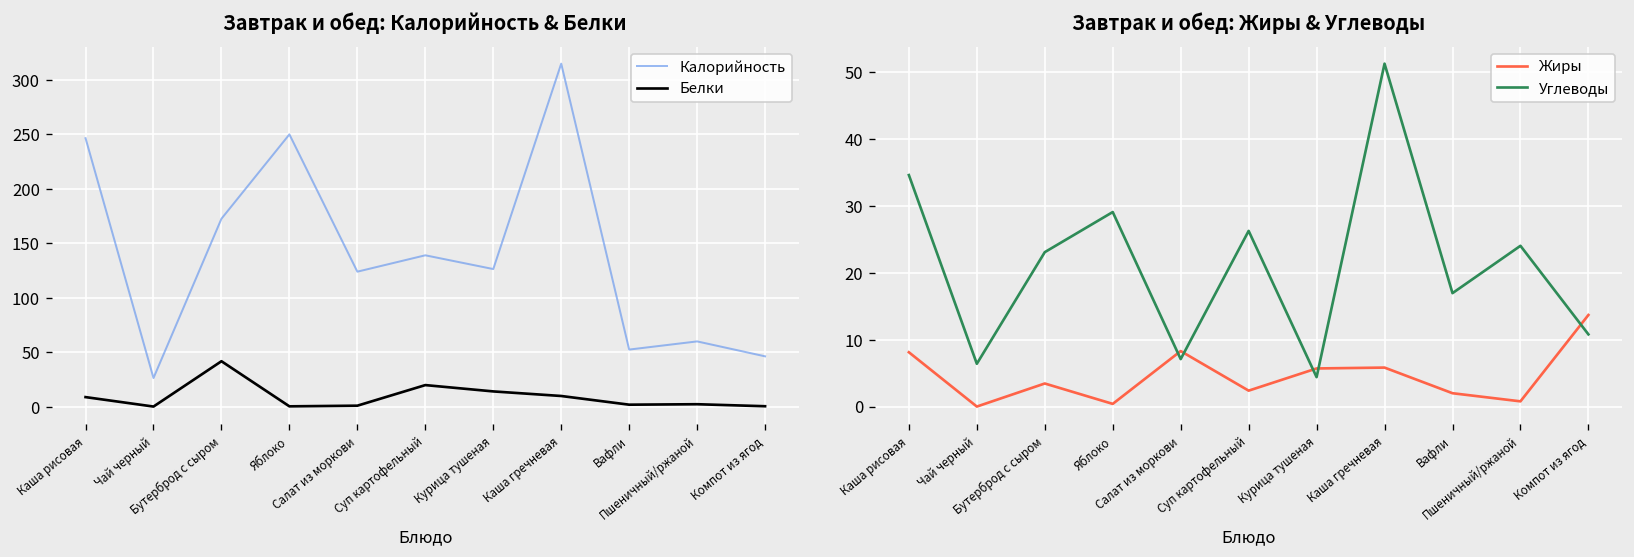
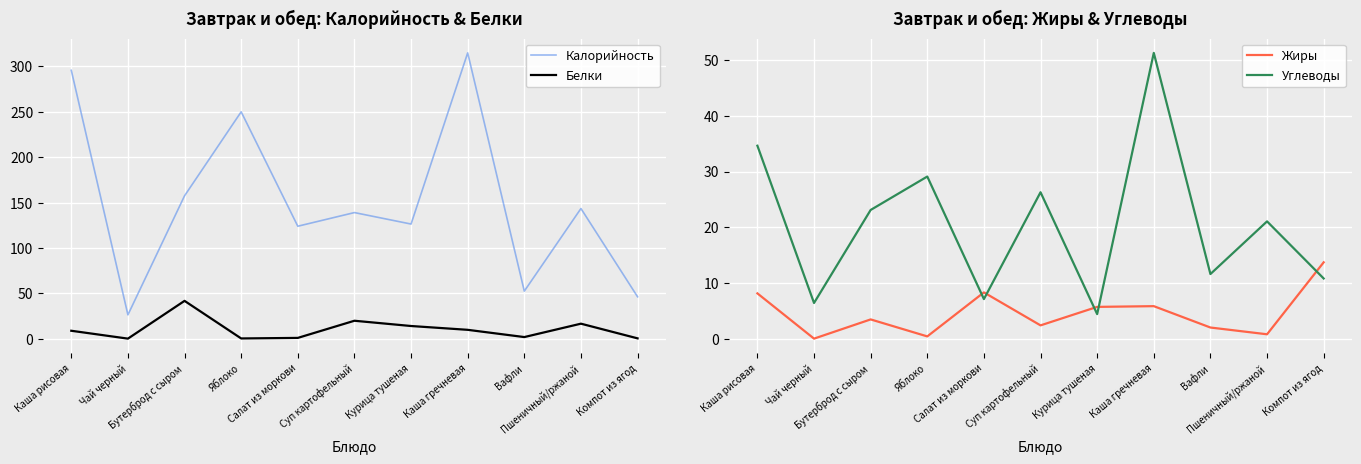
Завтрак и обед: Калорийность & Белки, Калорийность, Каша рисовая: 250 -> 300
Завтрак и обед: Калорийность & Белки, Калорийность, Бутерброд с сыром: 170 -> 160
Завтрак и обед: Калорийность & Белки, Калорийность, Пшеничный/ржаной: 60 -> 140
Завтрак и обед: Калорийность & Белки, Белки, Пшеничный/ржаной: 0 -> 20
Завтрак и обед: Жиры & Углеводы, Углеводы, Вафли: 17 -> 12
Завтрак и обед: Жиры & Углеводы, Углеводы, Пшеничный/ржаной: 24 -> 21
